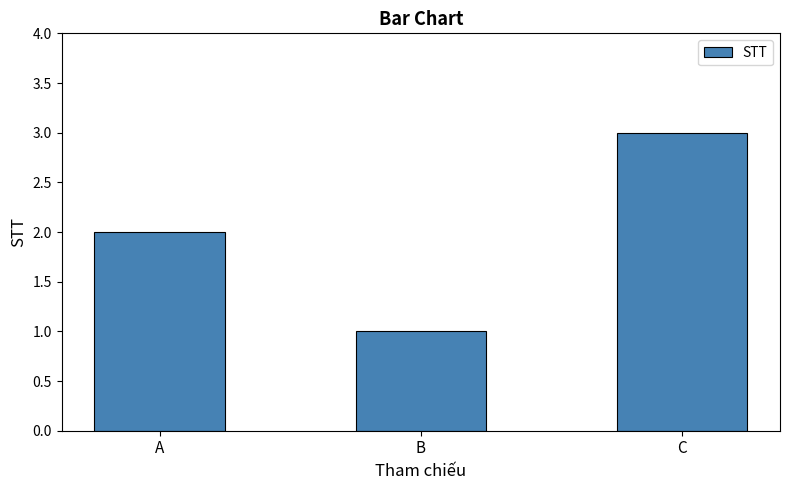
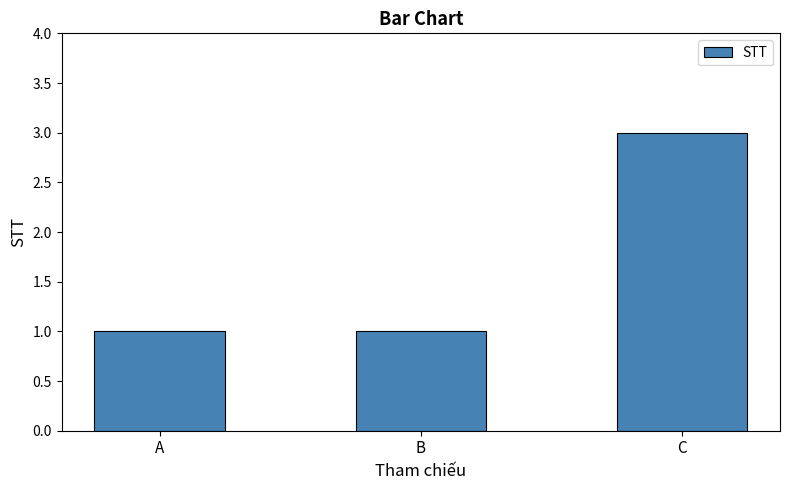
A: 2 -> 1
